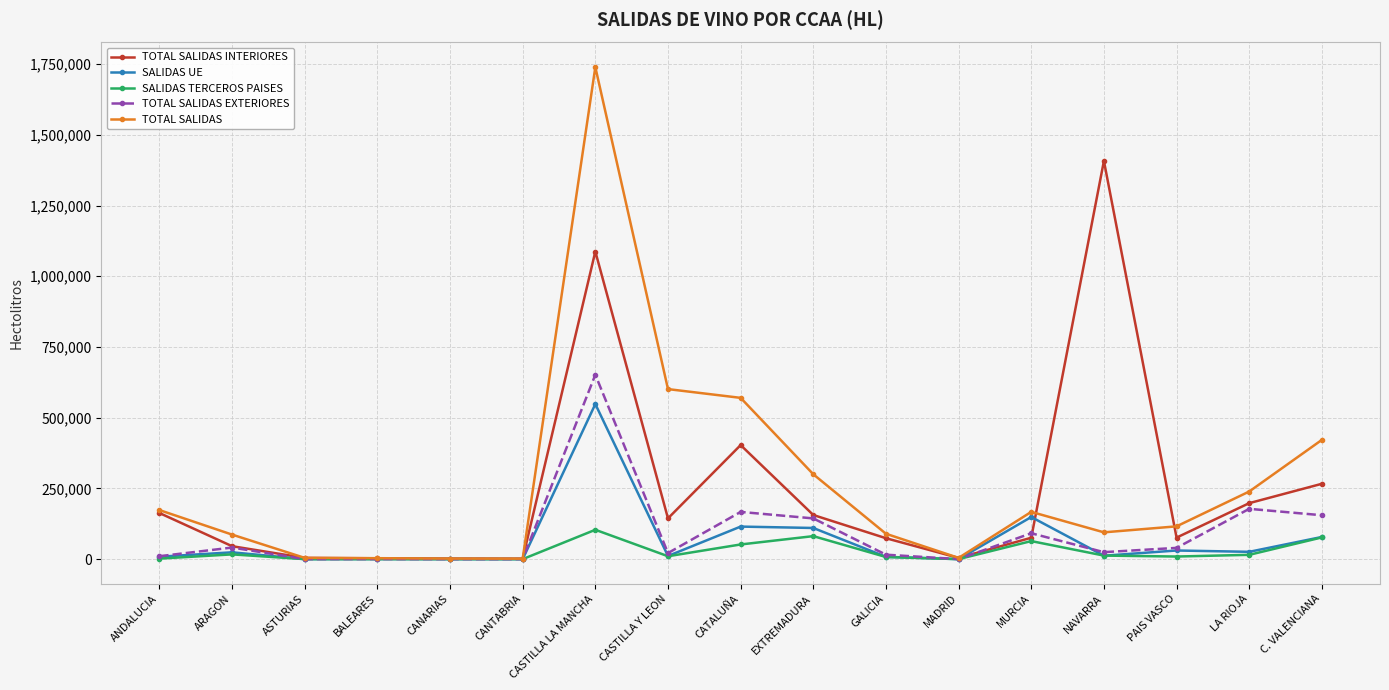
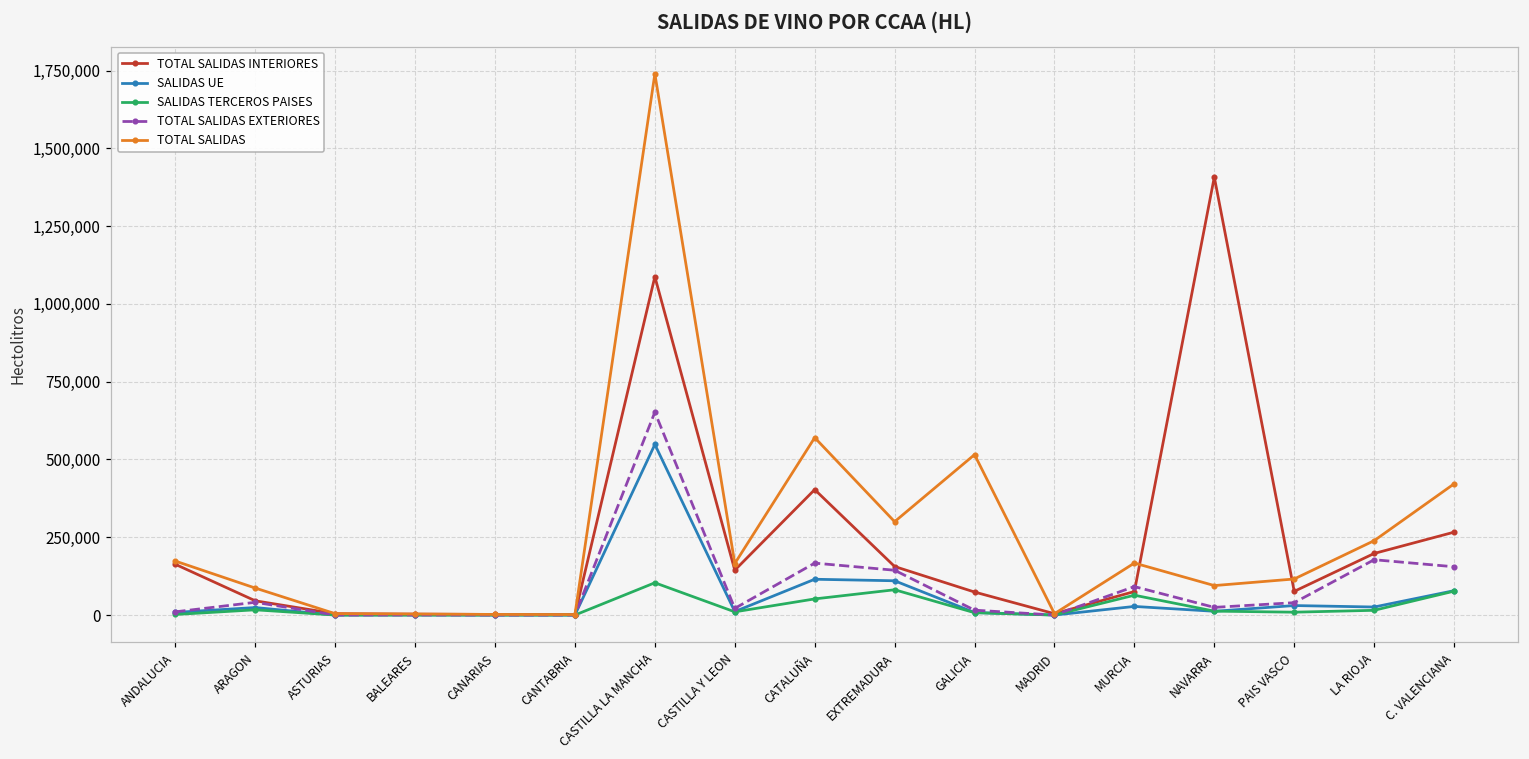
TOTAL SALIDAS, CASTILLA Y LEON: 600,000 -> 170,000
TOTAL SALIDAS, GALICIA: 90,000 -> 520,000
SALIDAS UE, MURCIA: 150,000 -> 30,000
